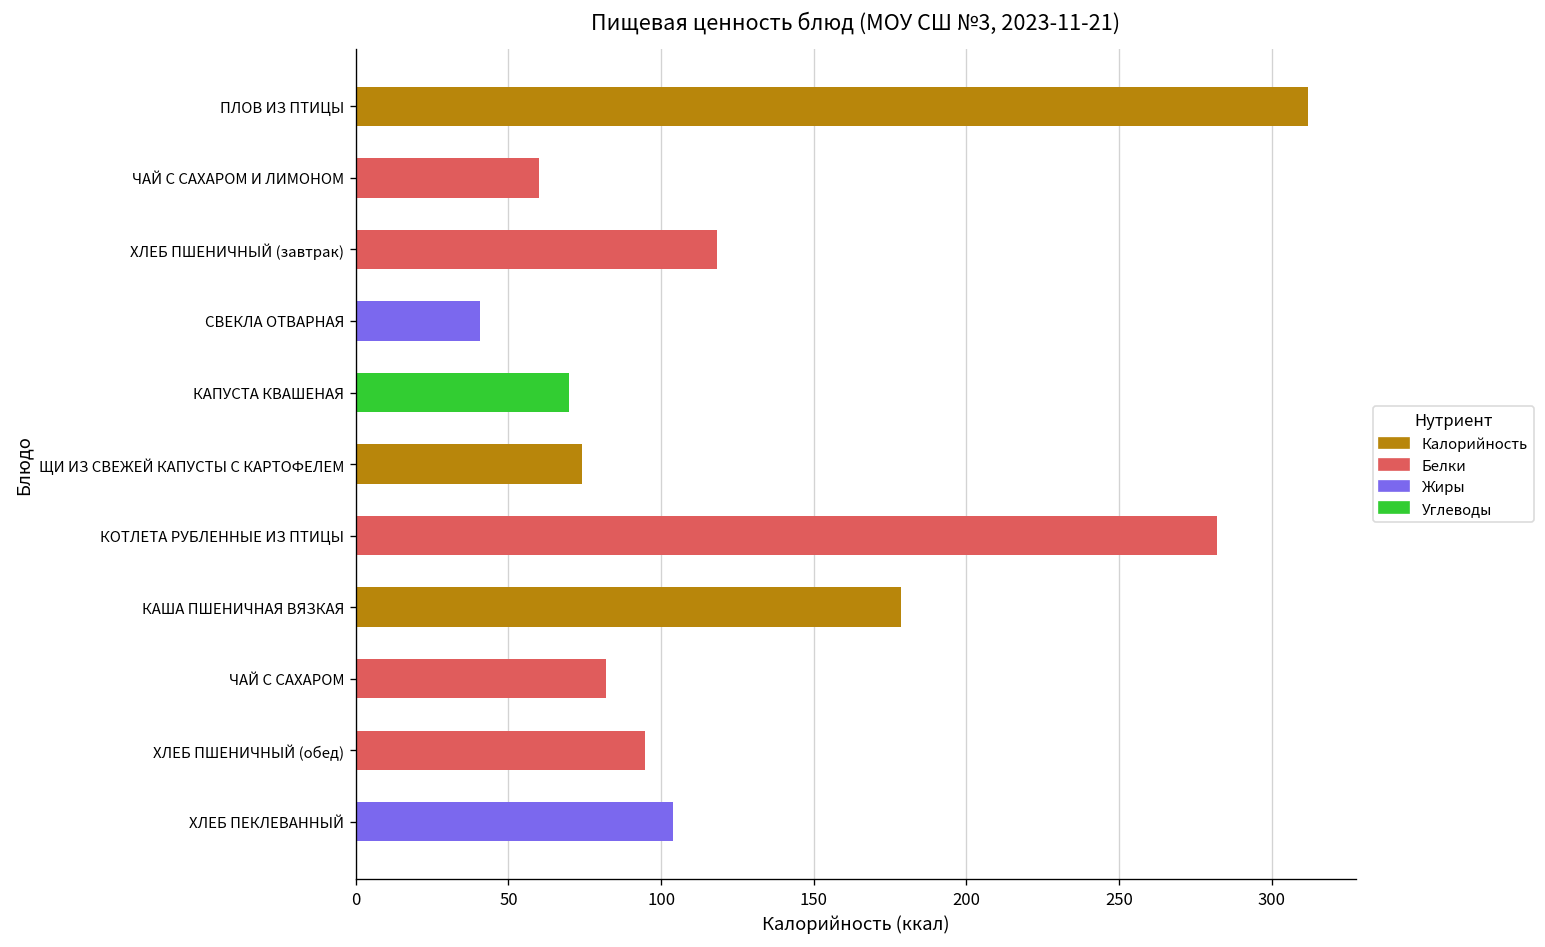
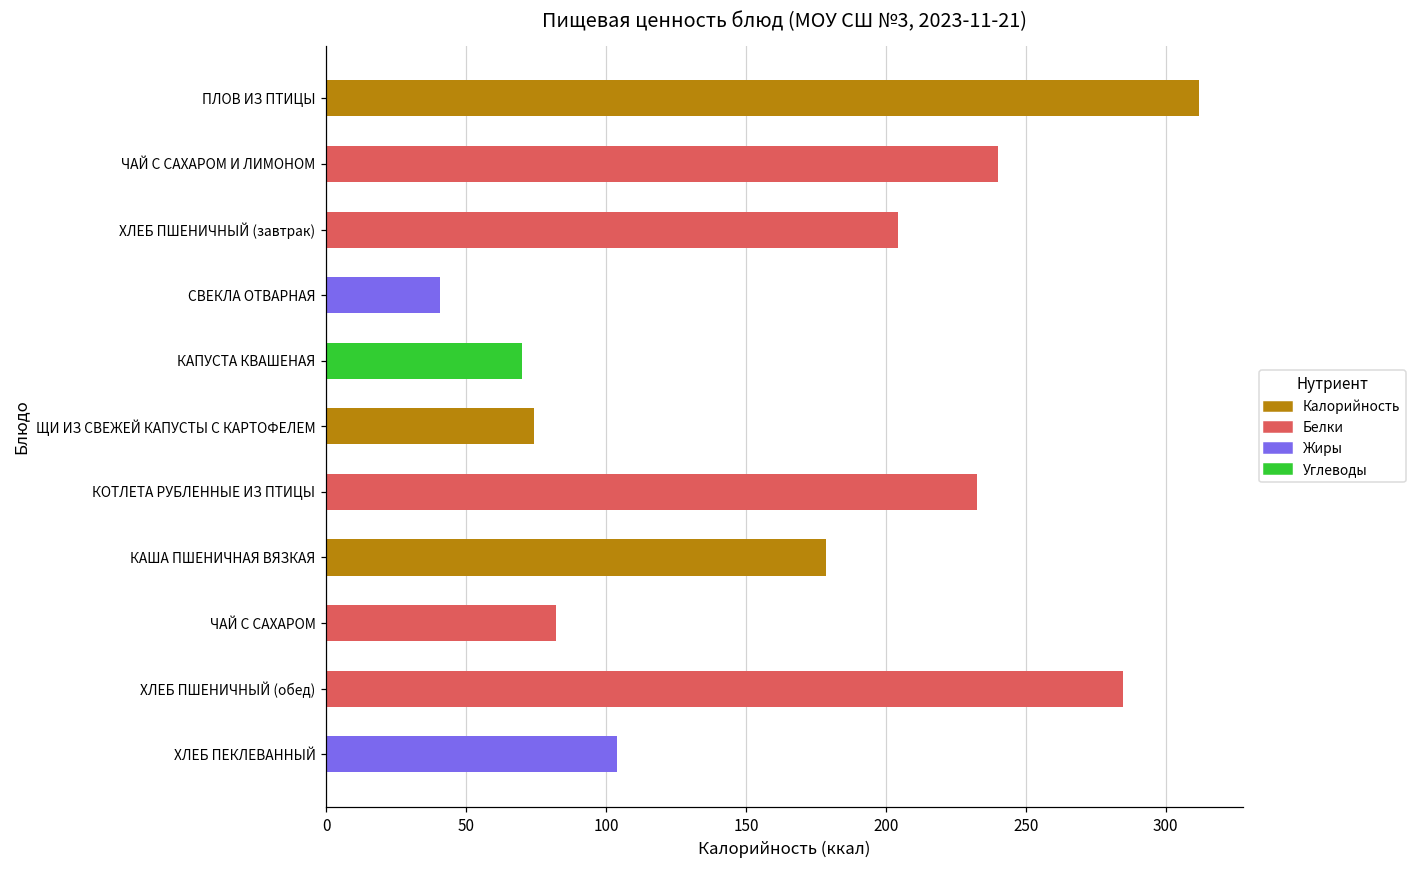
ЧАЙ С САХАРОМ И ЛИМОНОМ: 60 -> 240
ХЛЕБ ПШЕНИЧНЫЙ (завтрак): 118 -> 204
КОТЛЕТА РУБЛЕННЫЕ ИЗ ПТИЦЫ: 282 -> 233
ХЛЕБ ПШЕНИЧНЫЙ (обед): 95 -> 285
